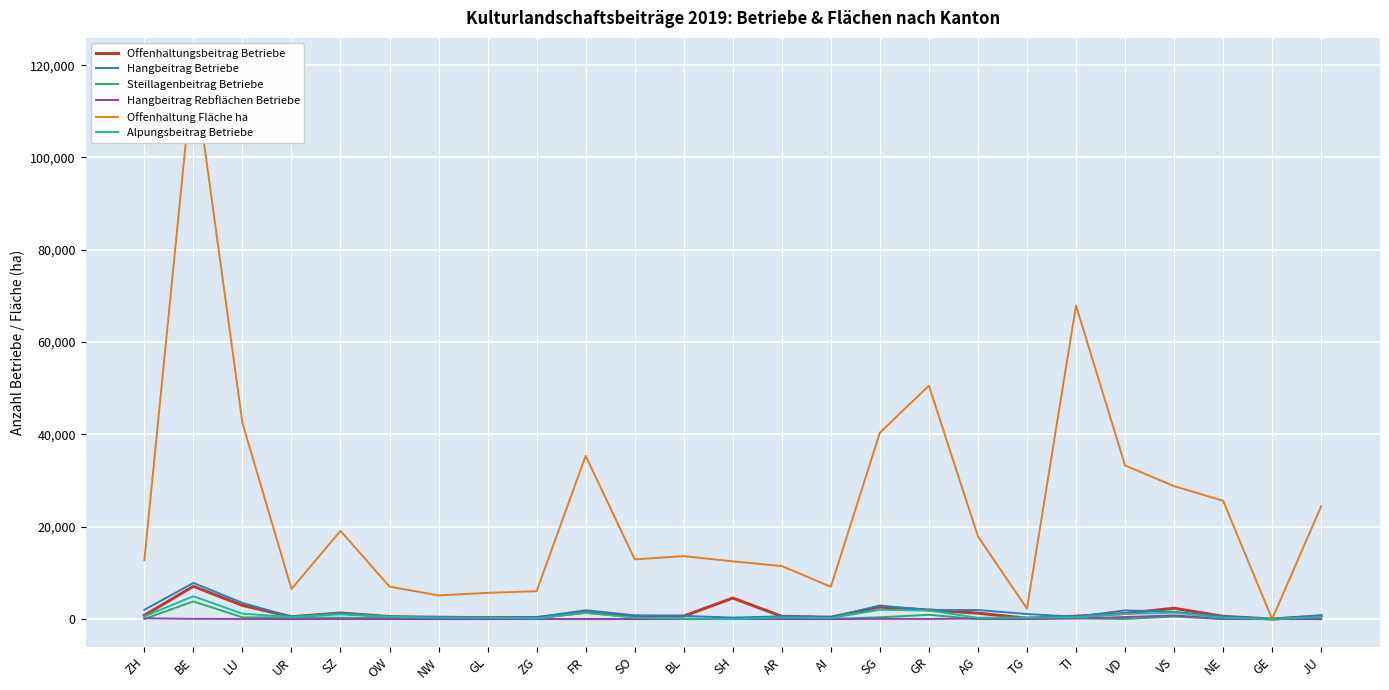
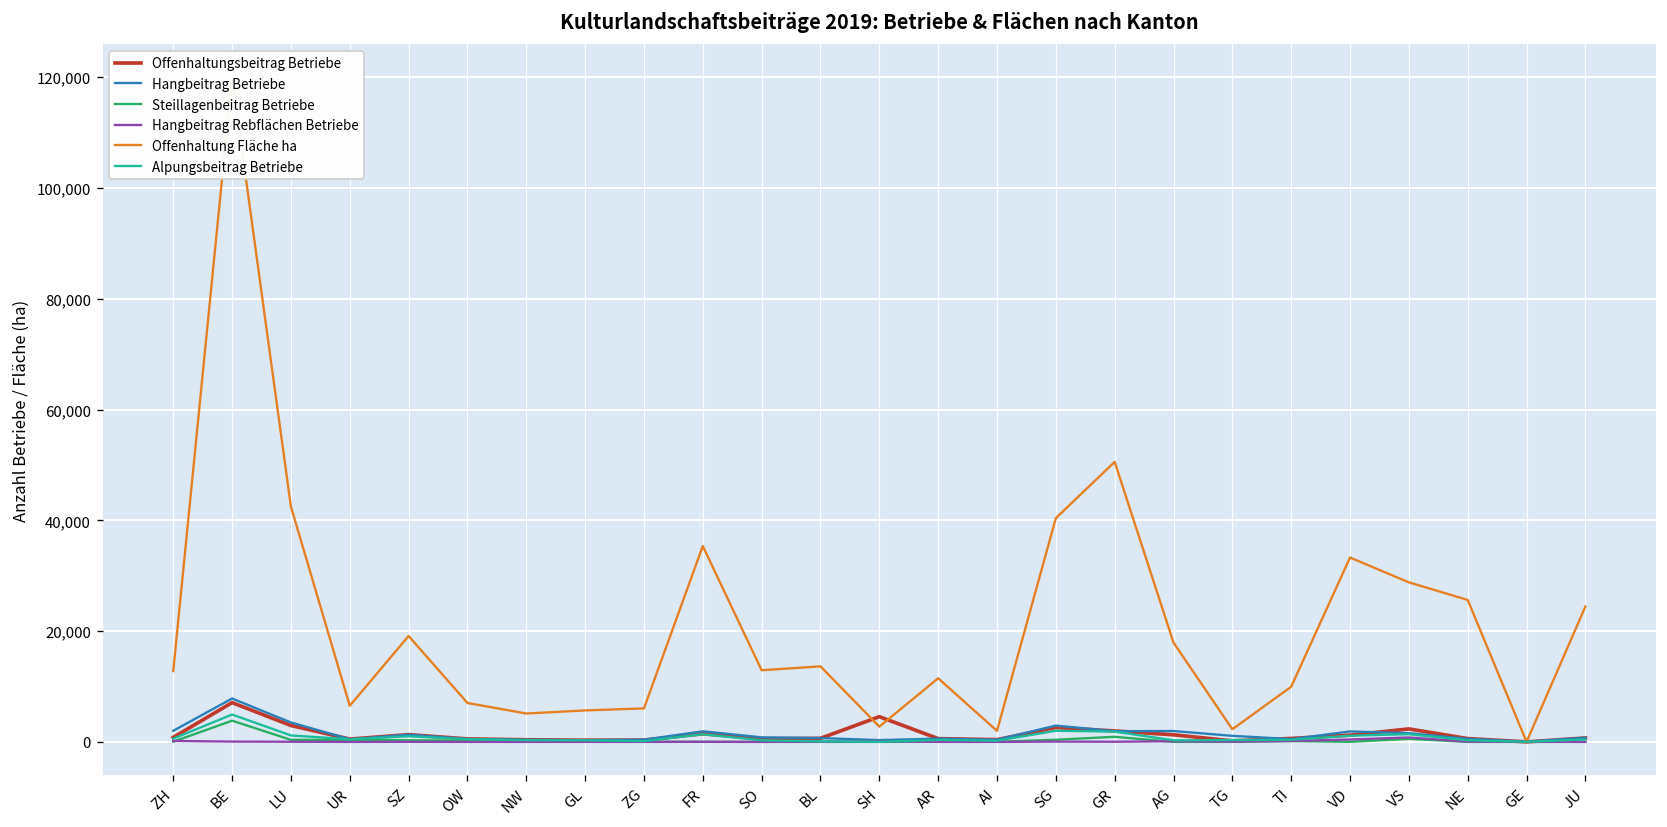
Offenhaltung Fläche ha, SH: 13,000 -> 3,000
Offenhaltung Fläche ha, AI: 7,000 -> 2,000
Offenhaltung Fläche ha, TI: 68,000 -> 10,000
